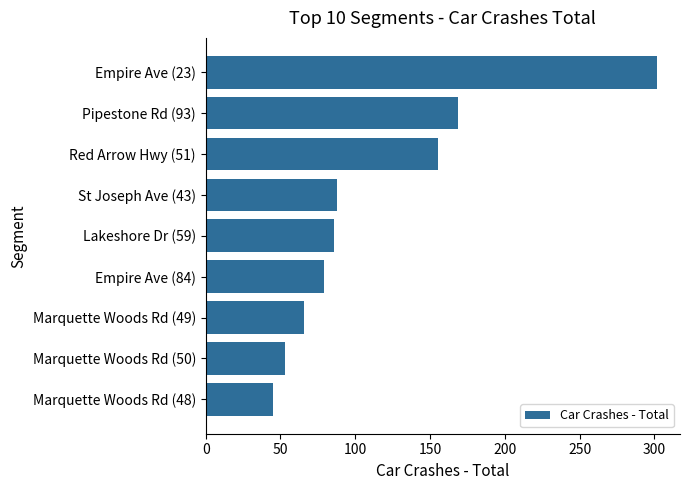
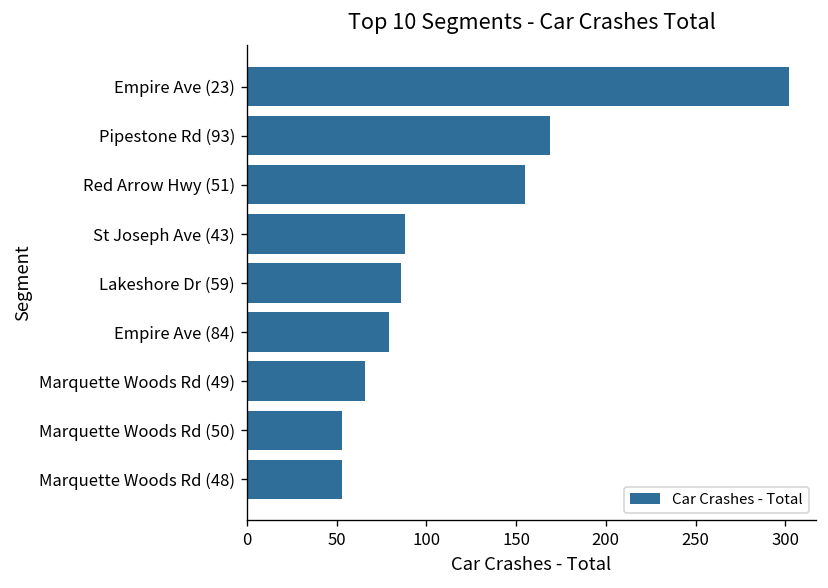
Marquette Woods Rd (48): 45 -> 53
